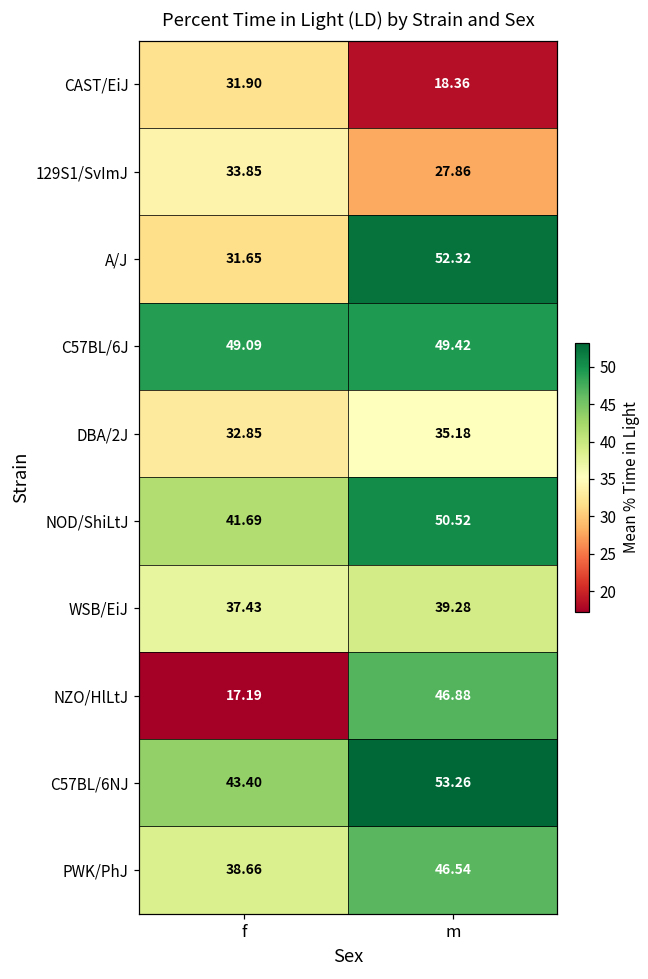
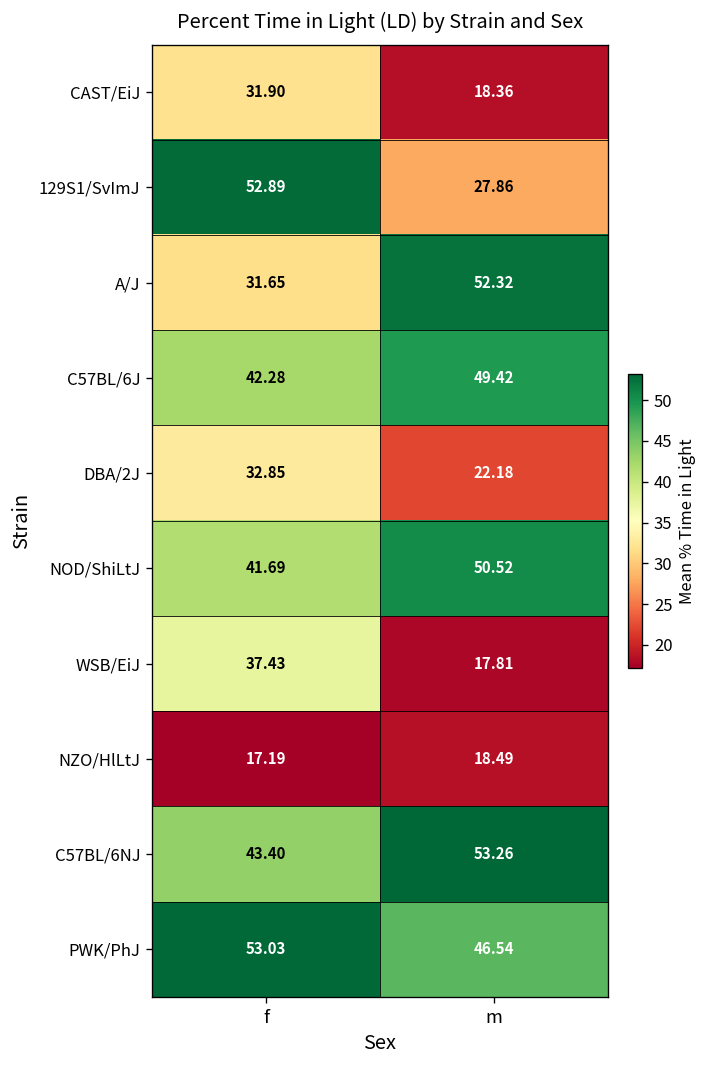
129S1/SvImJ, f: 33.85 -> 52.89
C57BL/6J, f: 49.09 -> 42.28
DBA/2J, m: 35.18 -> 22.18
WSB/EiJ, m: 39.28 -> 17.81
NZO/HlLtJ, m: 46.88 -> 18.49
PWK/PhJ, f: 38.66 -> 53.03
